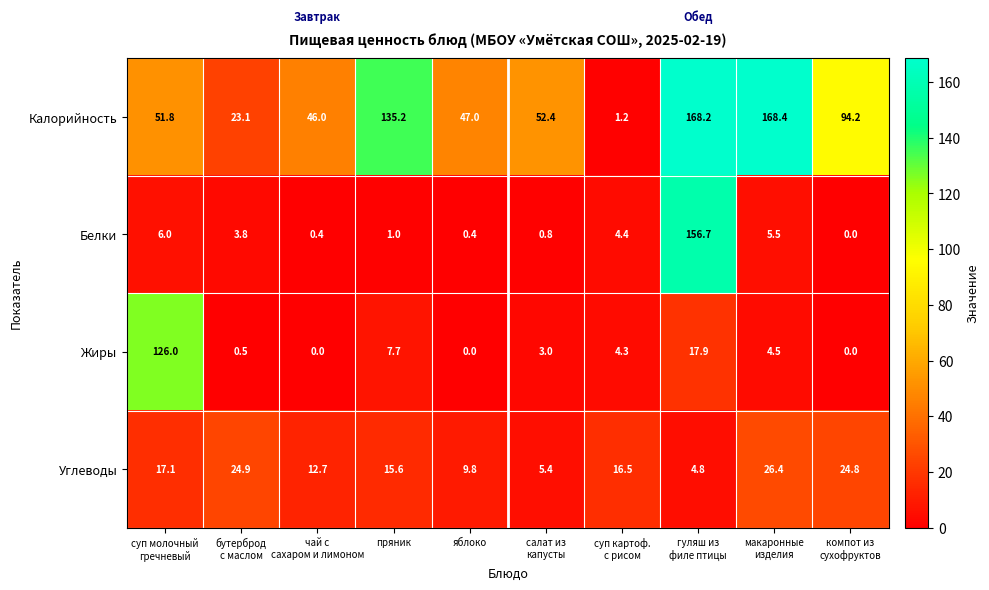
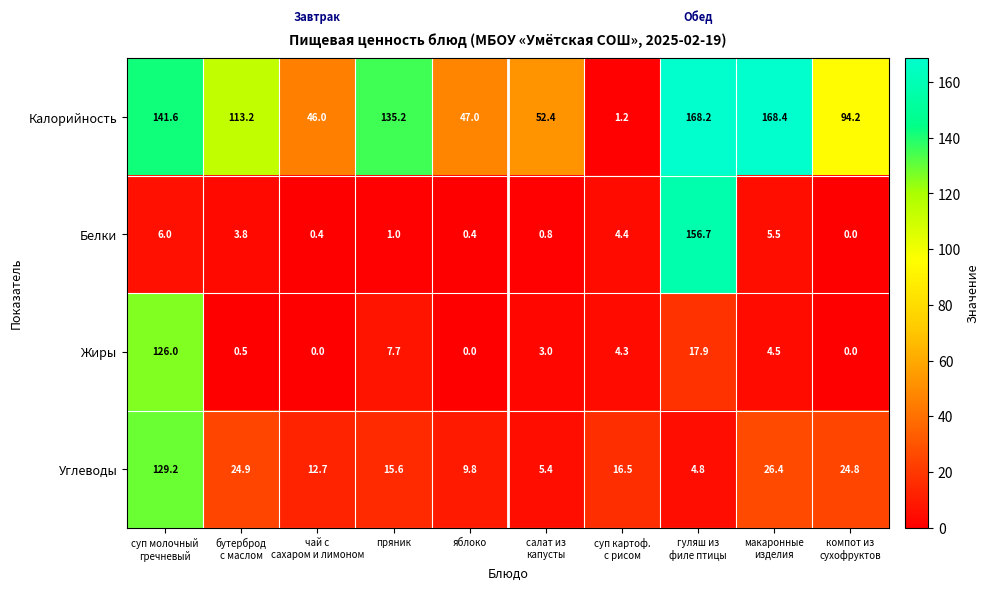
Калорийность, суп молочный гречневый: 51.8 -> 141.6
Калорийность, бутерброд с маслом: 23.1 -> 113.2
Углеводы, суп молочный гречневый: 17.1 -> 129.2
